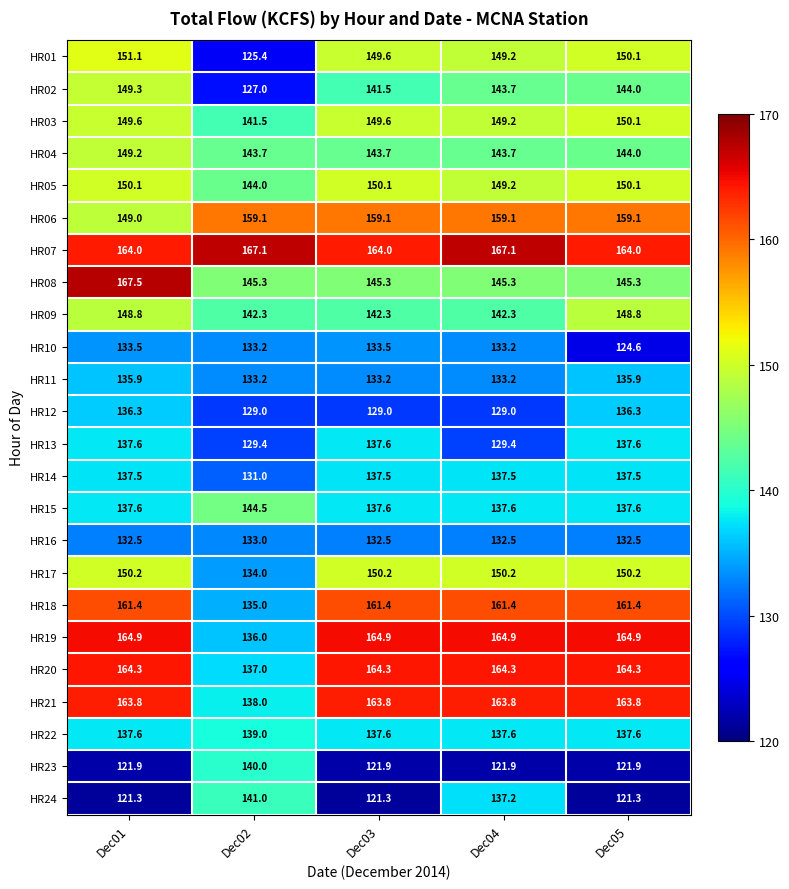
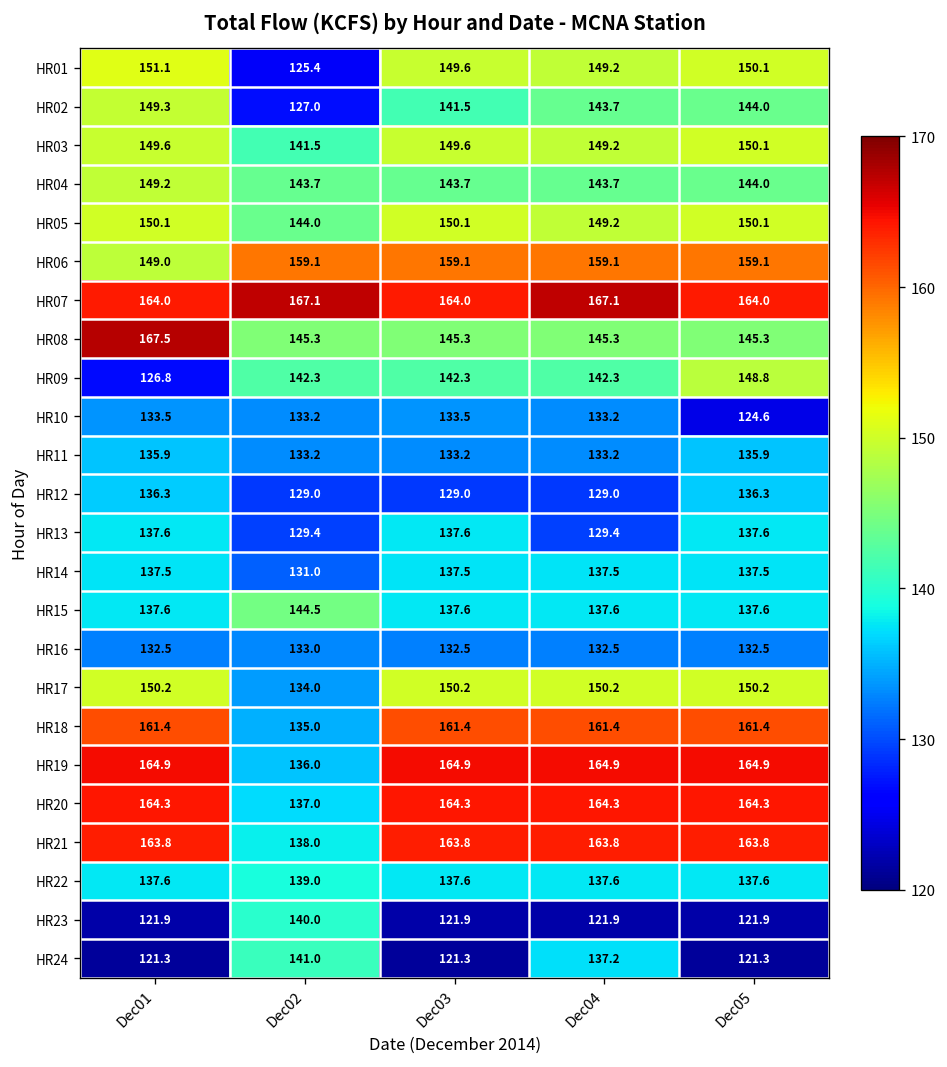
HR09, Dec01: 148.8 -> 126.8
